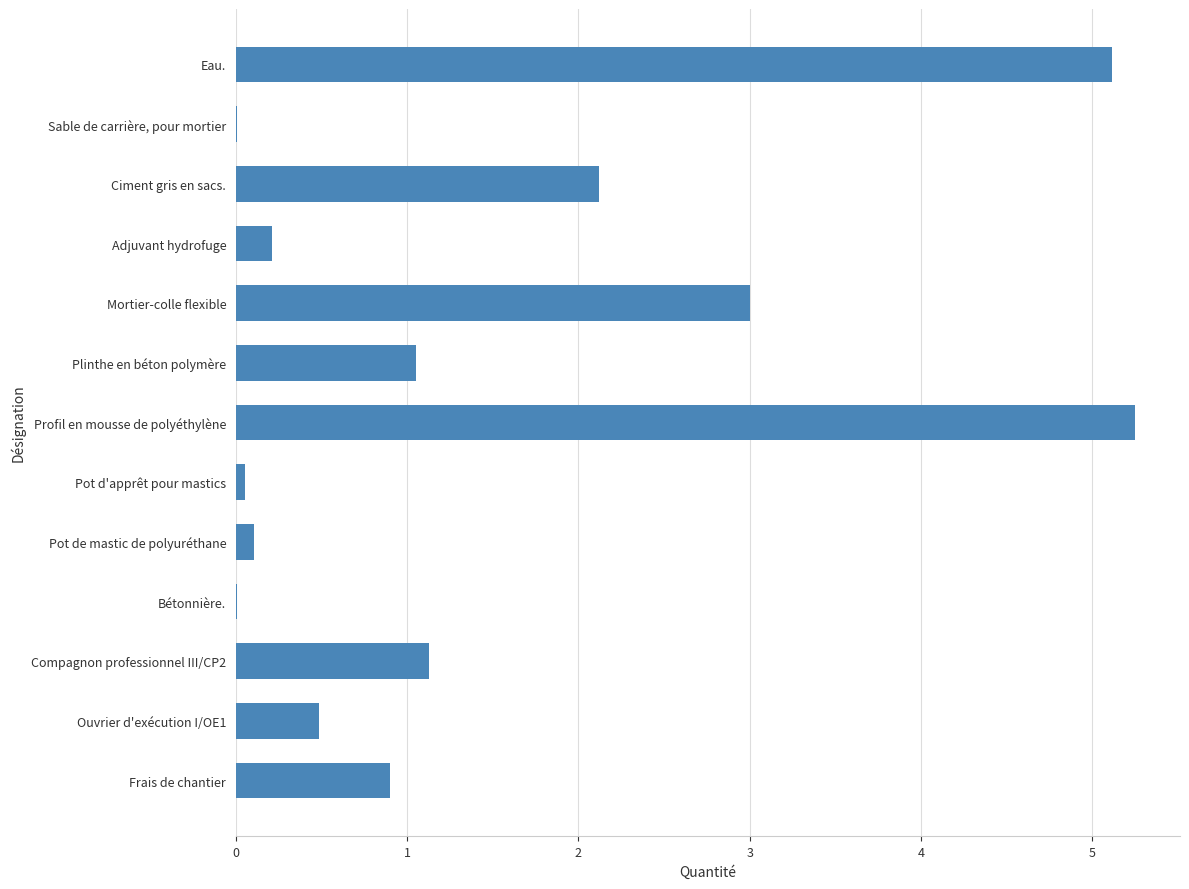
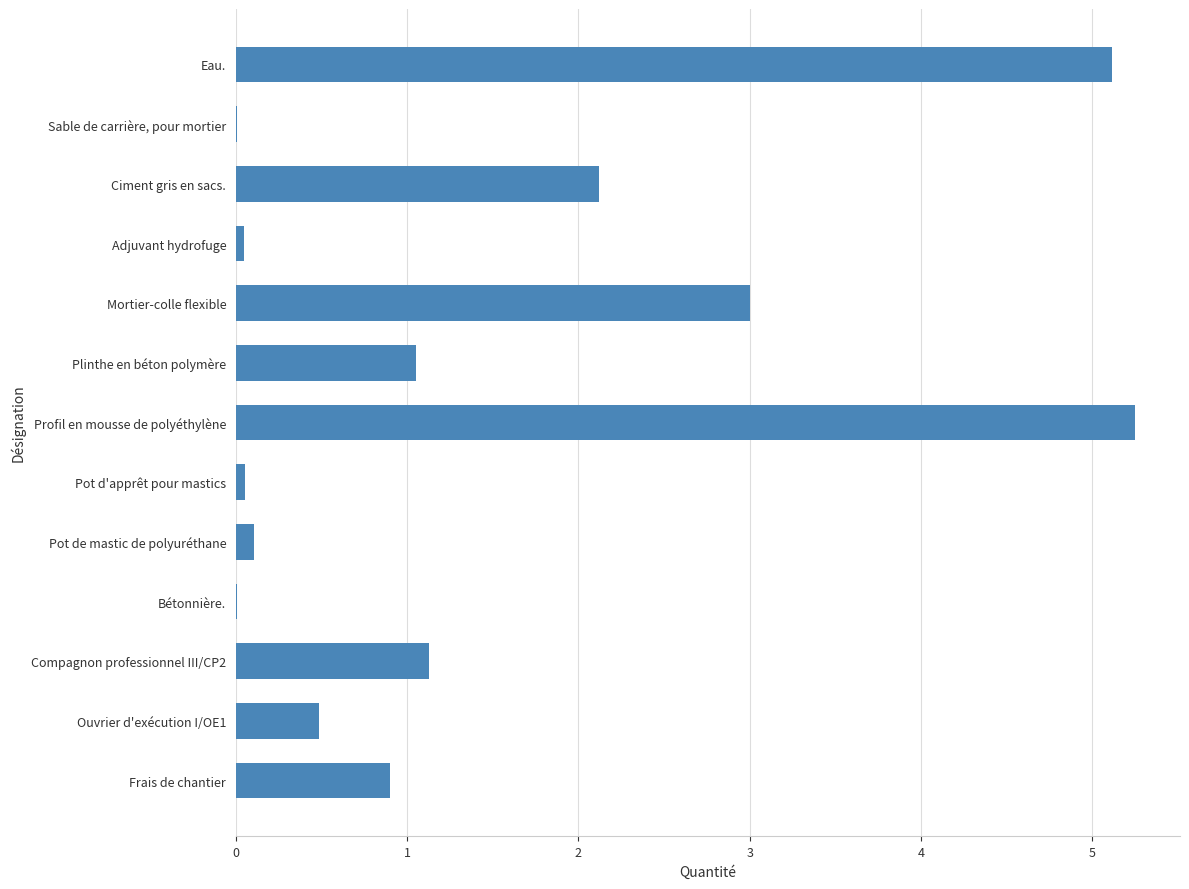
Adjuvant hydrofuge: 0.21 -> 0.05
